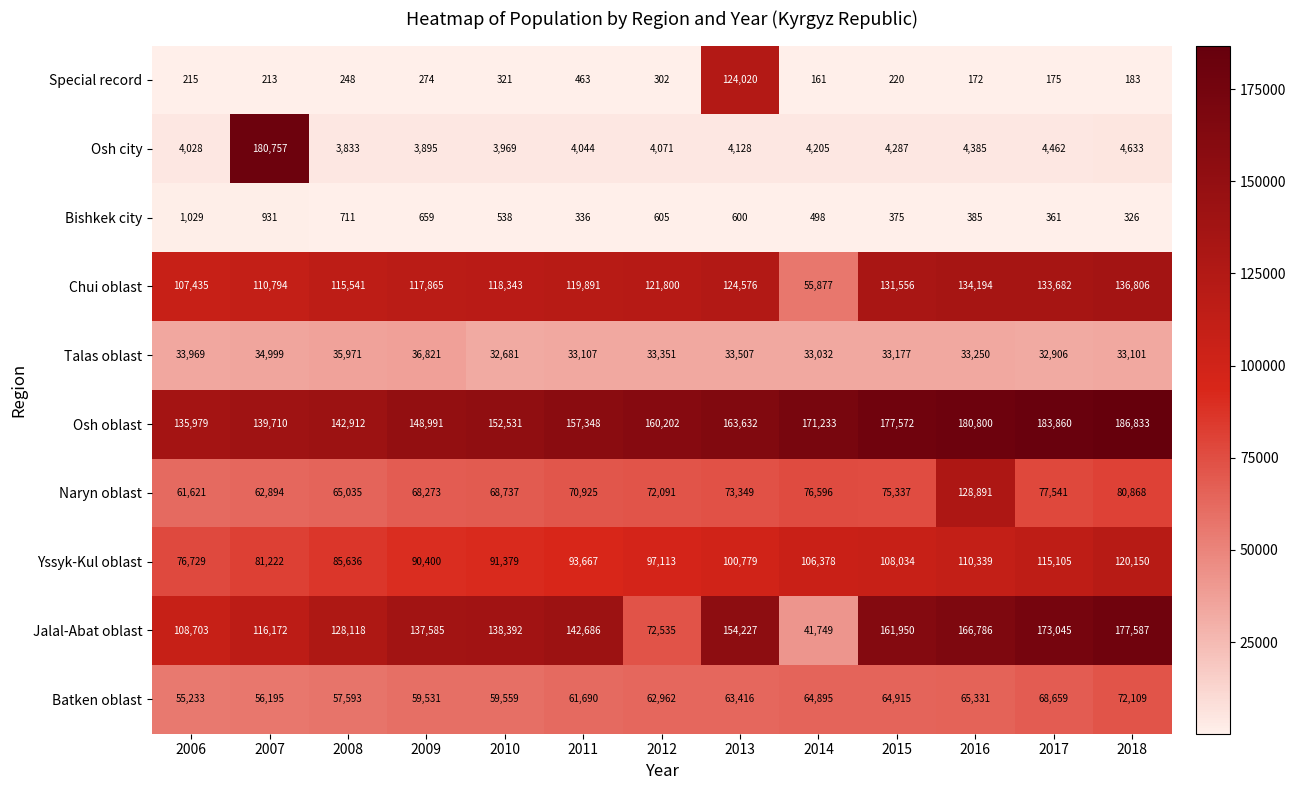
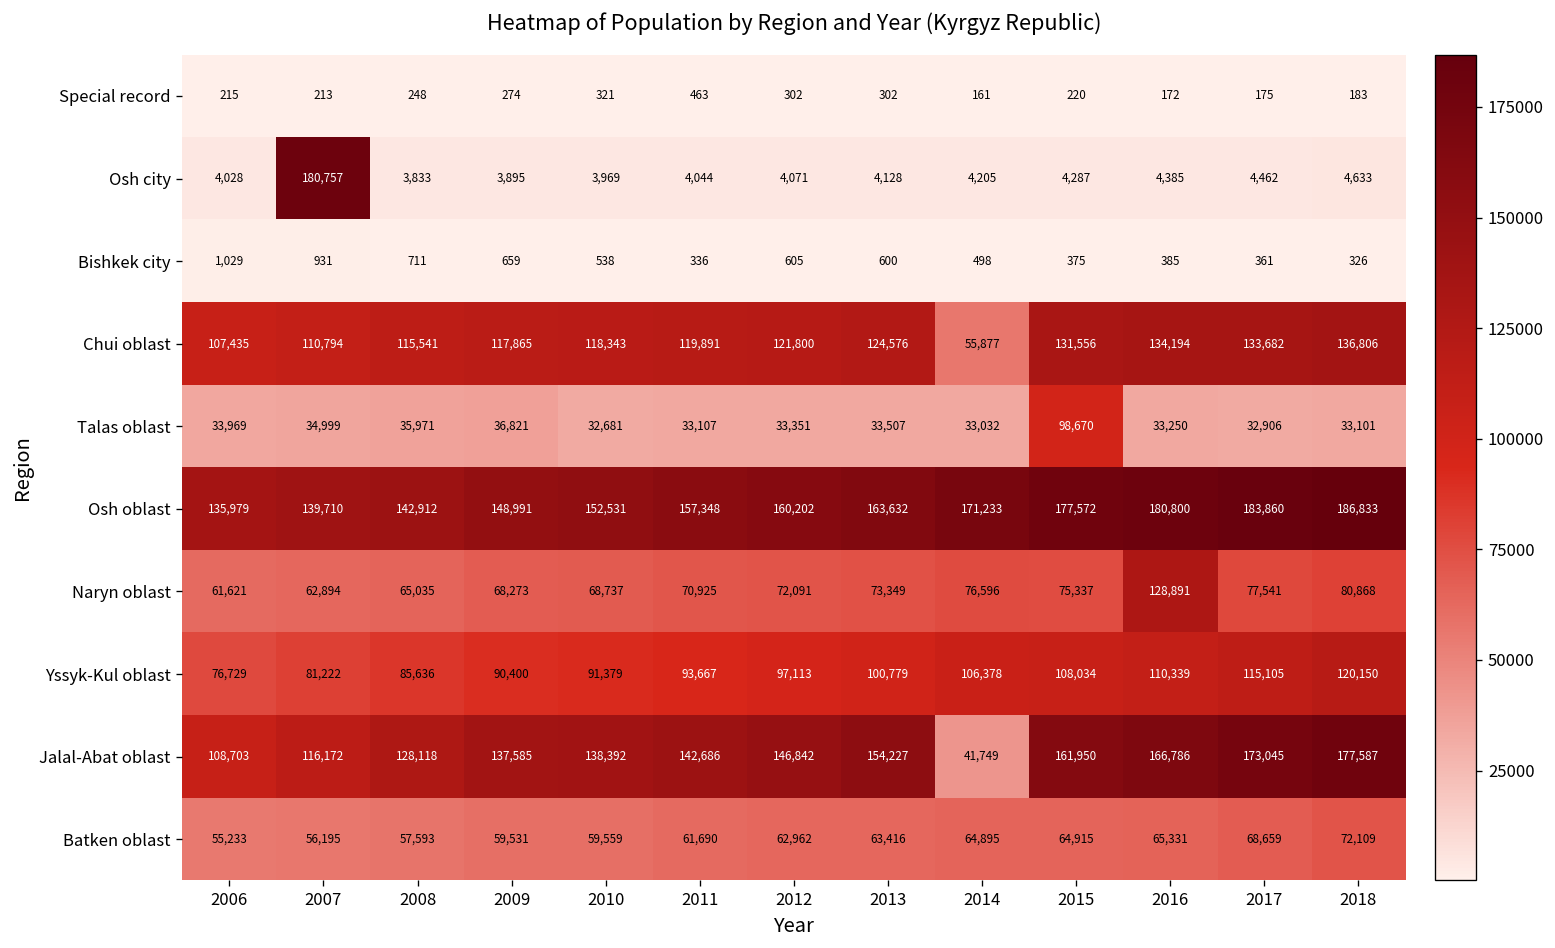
Special record, 2013: 124,020 -> 302
Talas oblast, 2015: 33,177 -> 98,670
Jalal-Abat oblast, 2012: 72,535 -> 146,842
